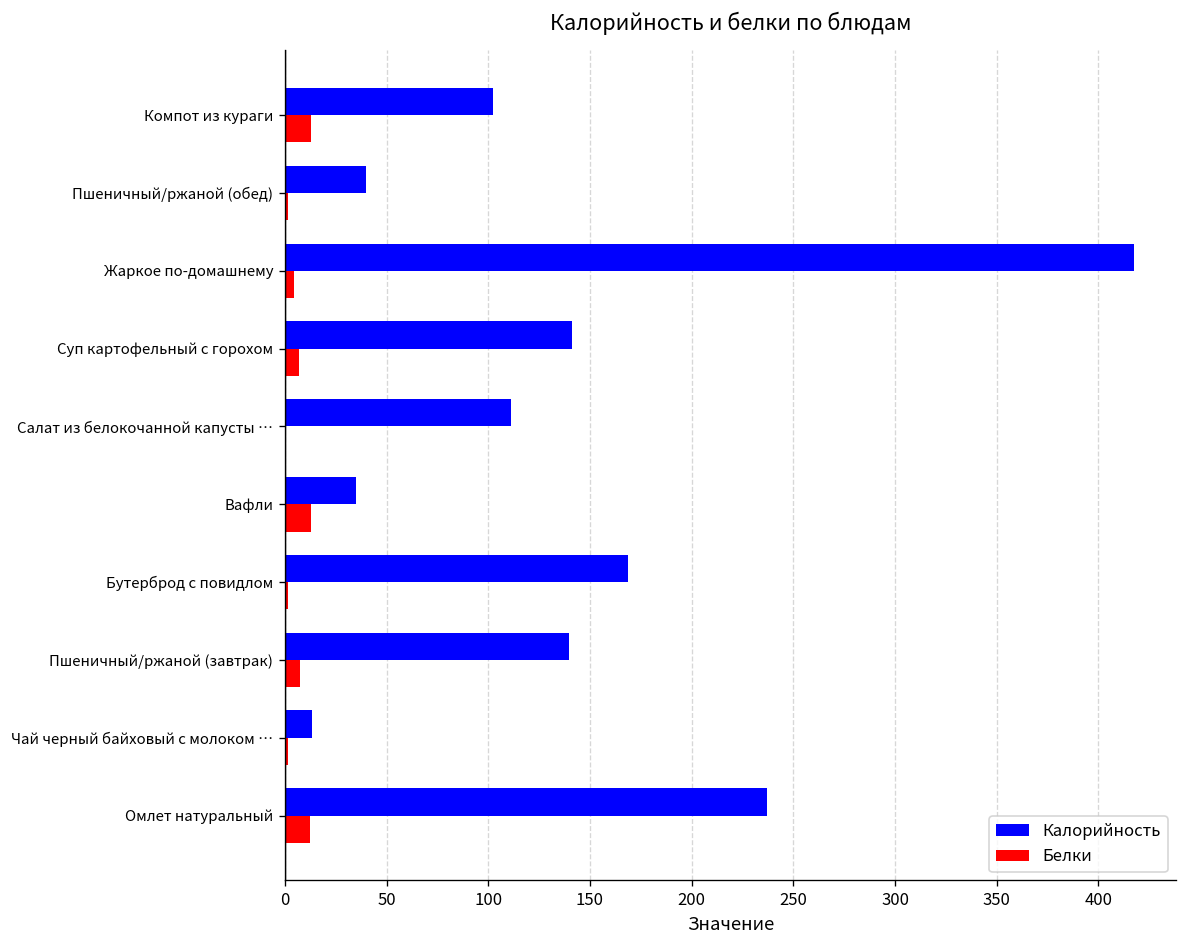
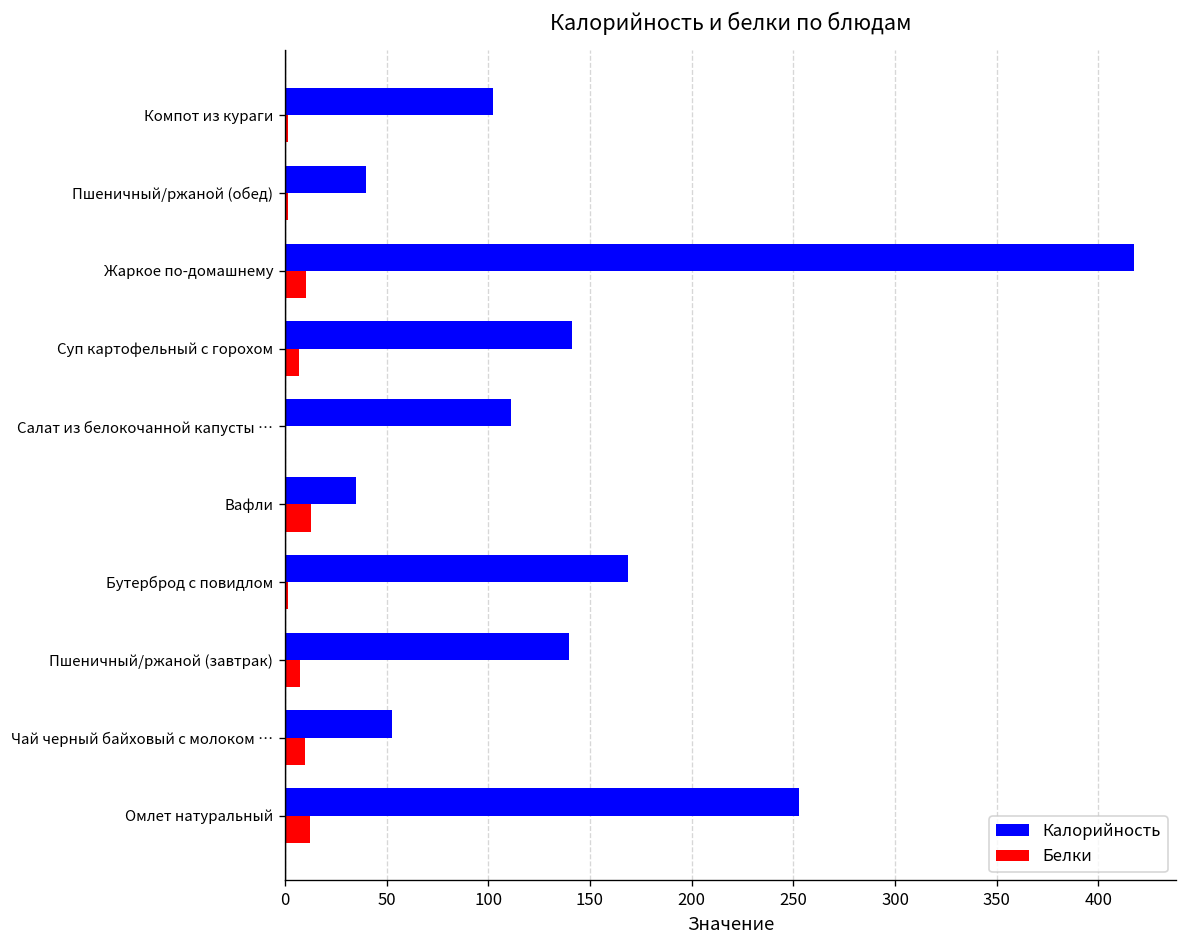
Белки, Компот из кураги: 13 -> 2
Белки, Жаркое по-домашнему: 5 -> 10
Калорийность, Чай черный байховый с молоком …: 14 -> 53
Белки, Чай черный байховый с молоком …: 2 -> 10
Калорийность, Омлет натуральный: 237 -> 253
